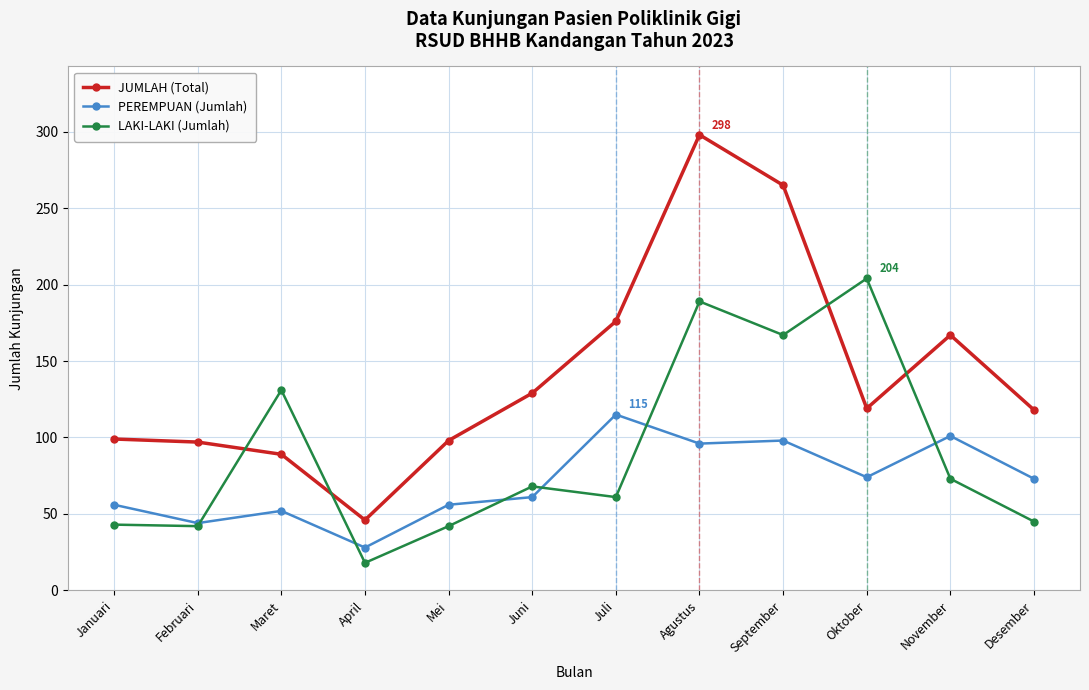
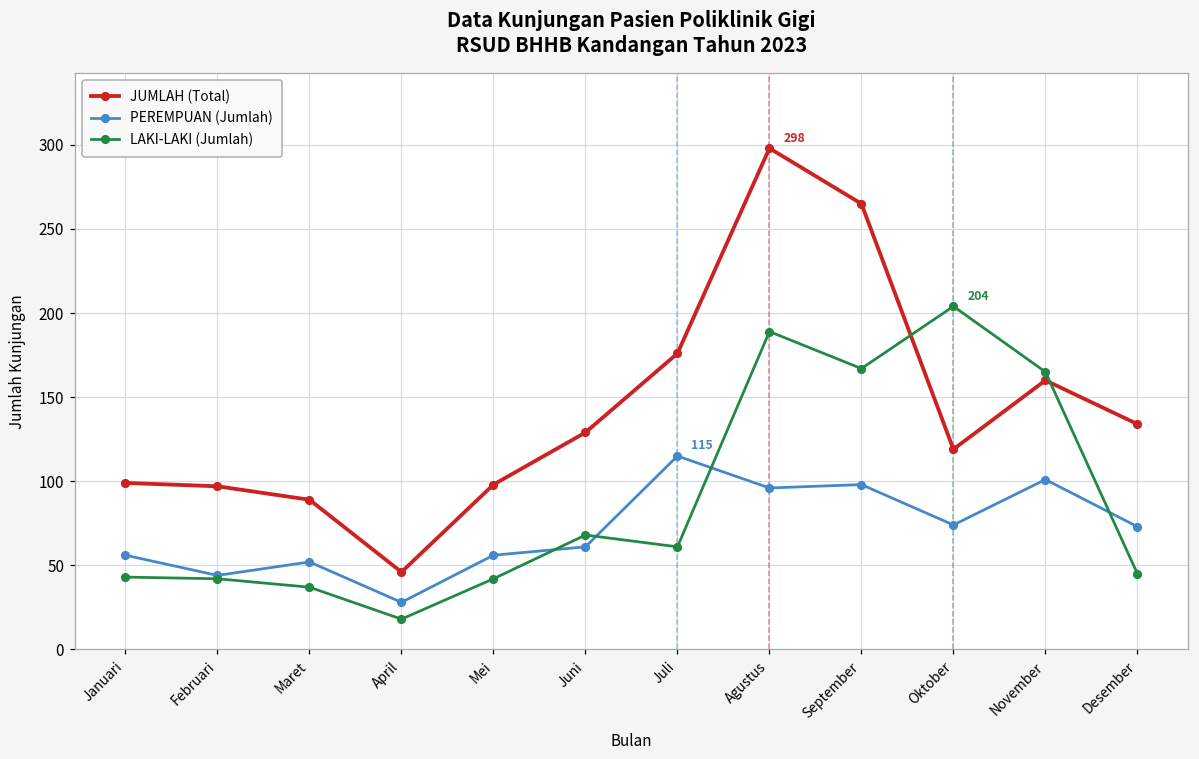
LAKI-LAKI (Jumlah), Maret: 131 -> 37
JUMLAH (Total), November: 167 -> 160
LAKI-LAKI (Jumlah), November: 73 -> 165
JUMLAH (Total), Desember: 118 -> 134
